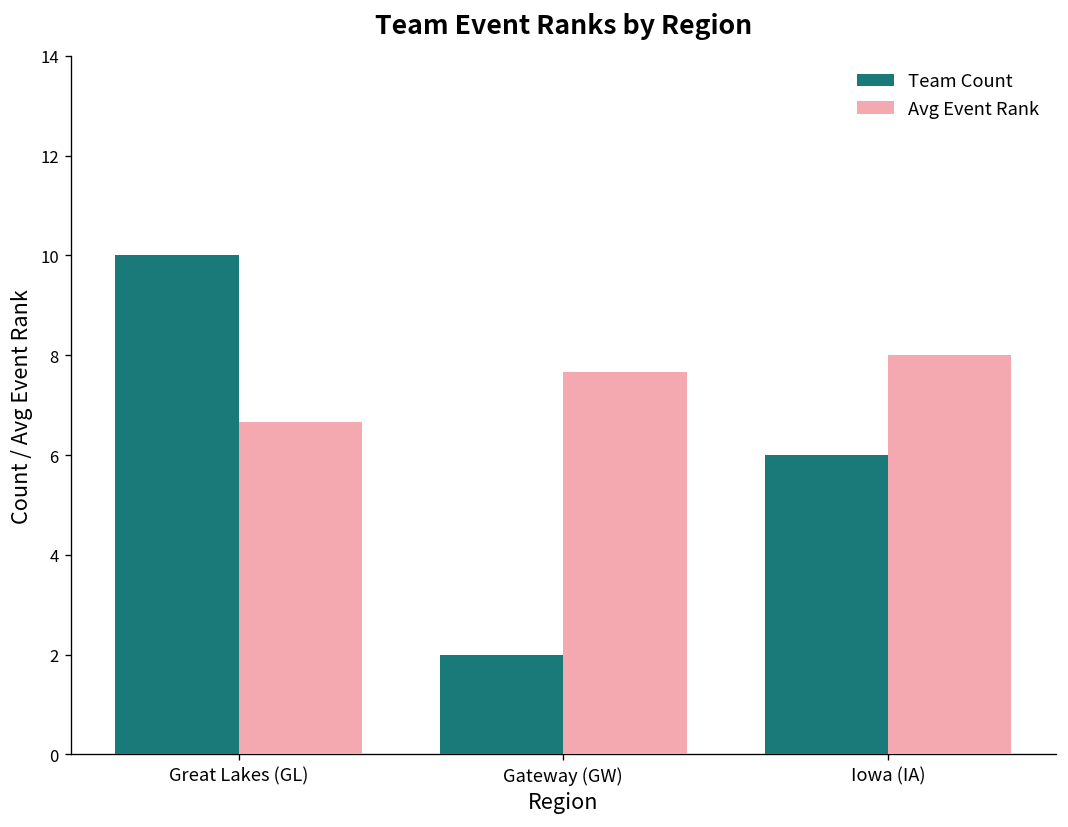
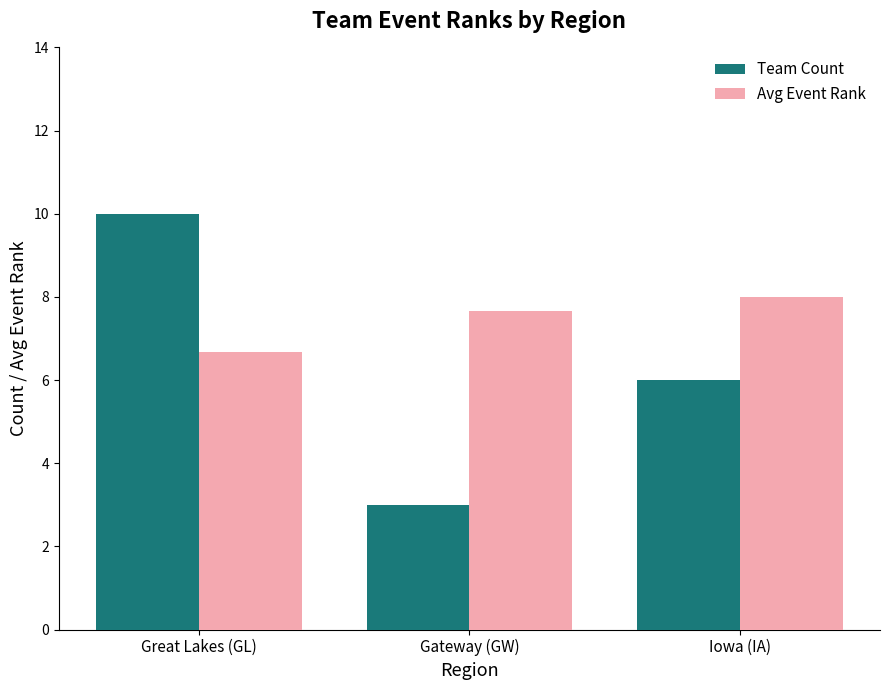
Team Count, Gateway (GW): 2 -> 3
